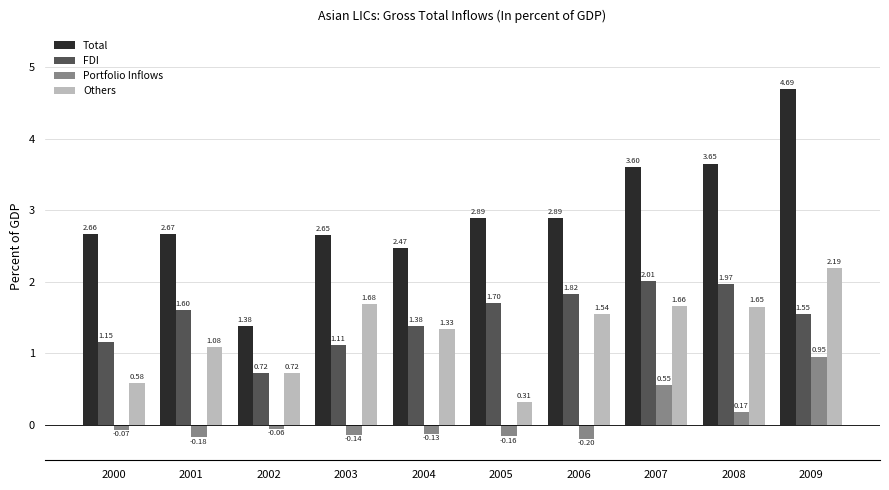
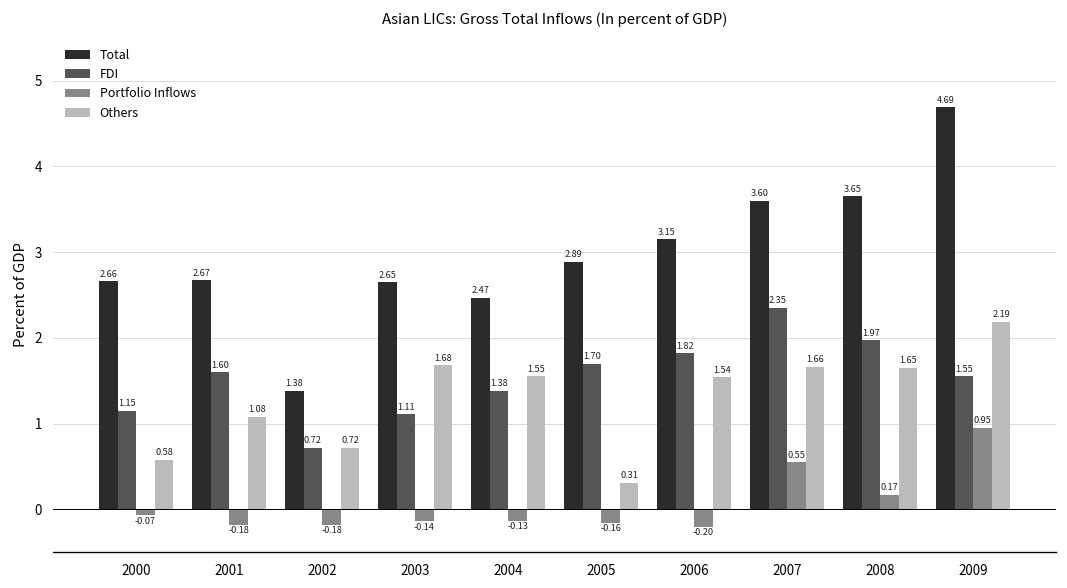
Portfolio Inflows, 2002: -0.06 -> -0.18
Others, 2004: 1.33 -> 1.55
Total, 2006: 2.89 -> 3.15
FDI, 2007: 2.01 -> 2.35
